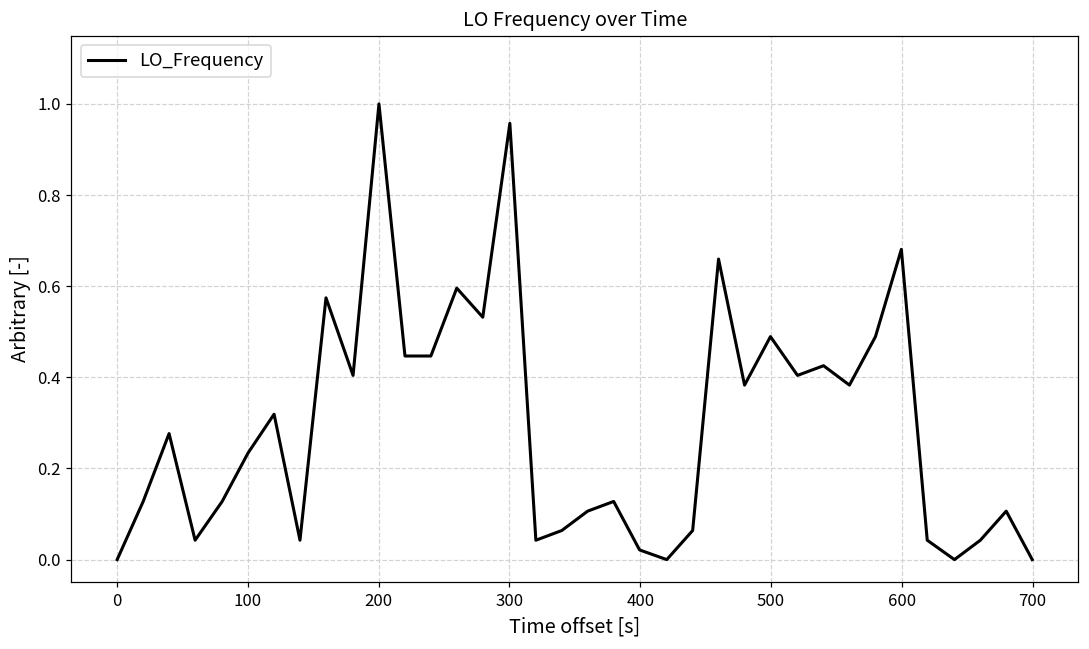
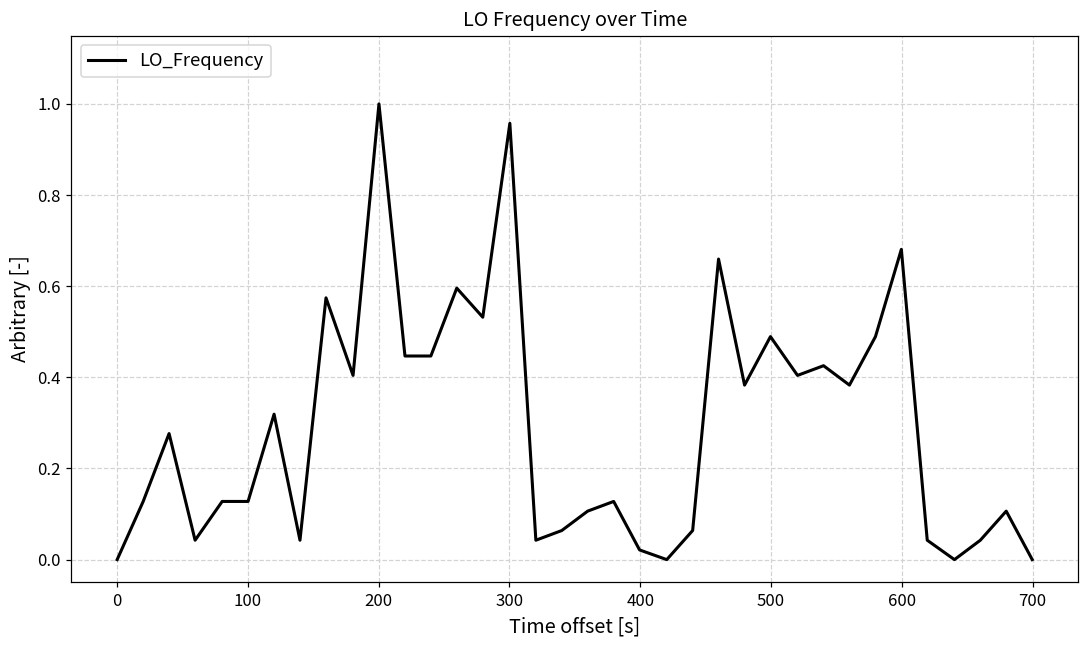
100: 0.23 -> 0.13
